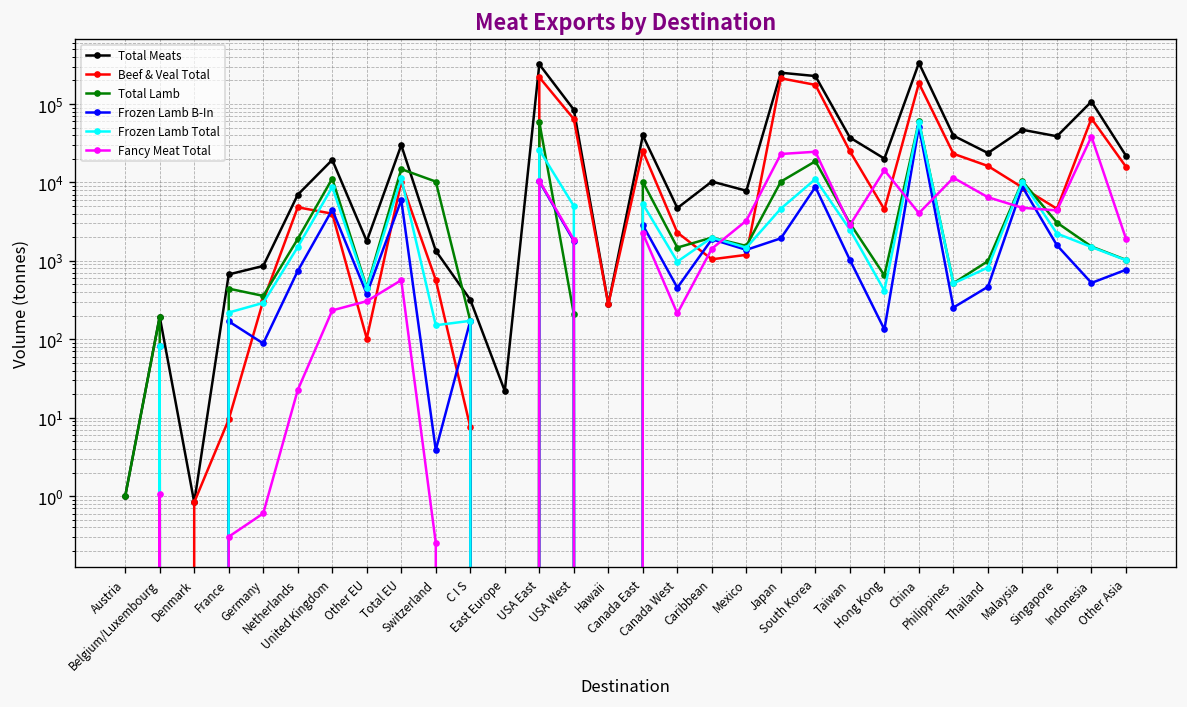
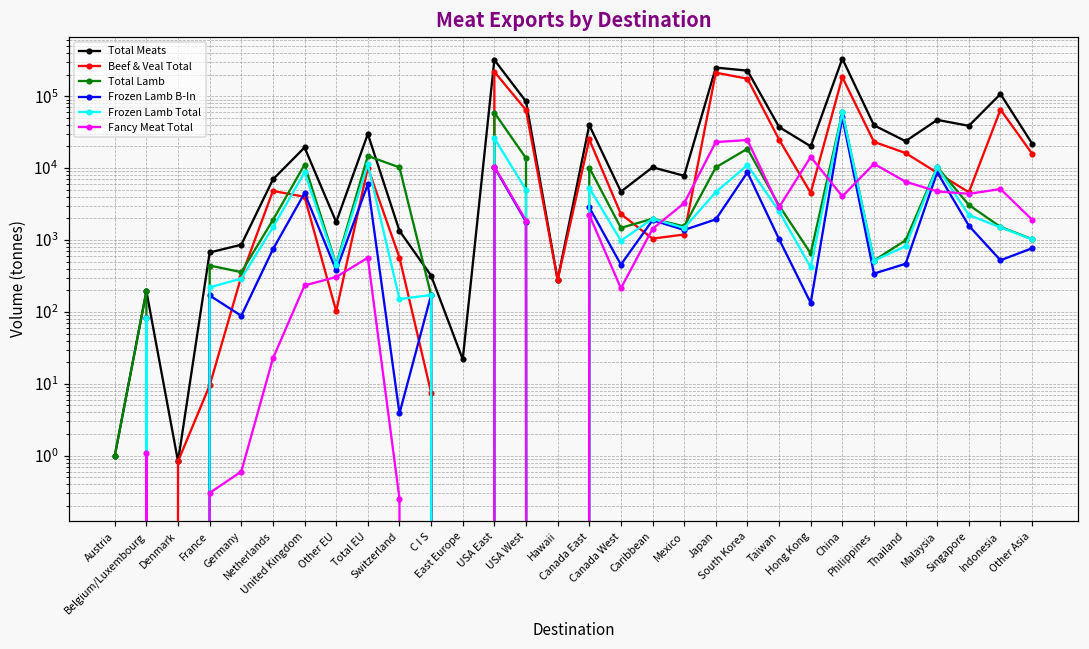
Total Lamb, USA West: 210 -> 14000
Frozen Lamb B-In, Philippines: 250 -> 300
Fancy Meat Total, Indonesia: 40000 -> 5000
